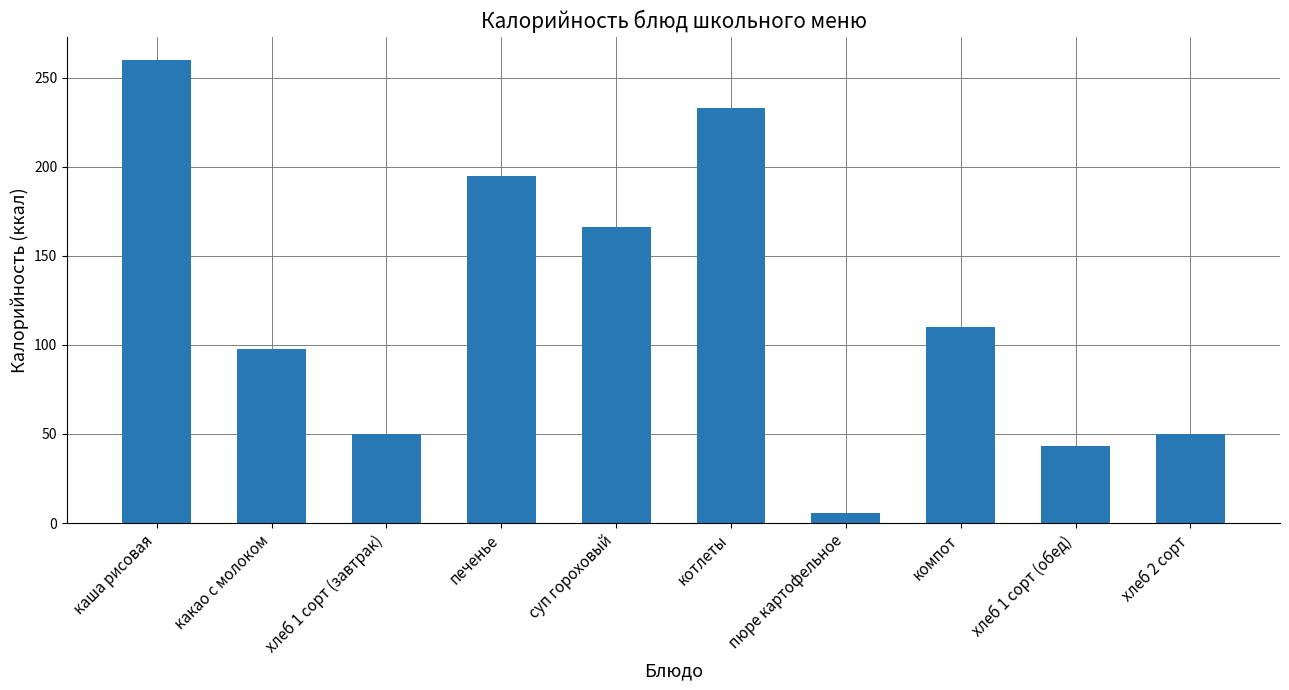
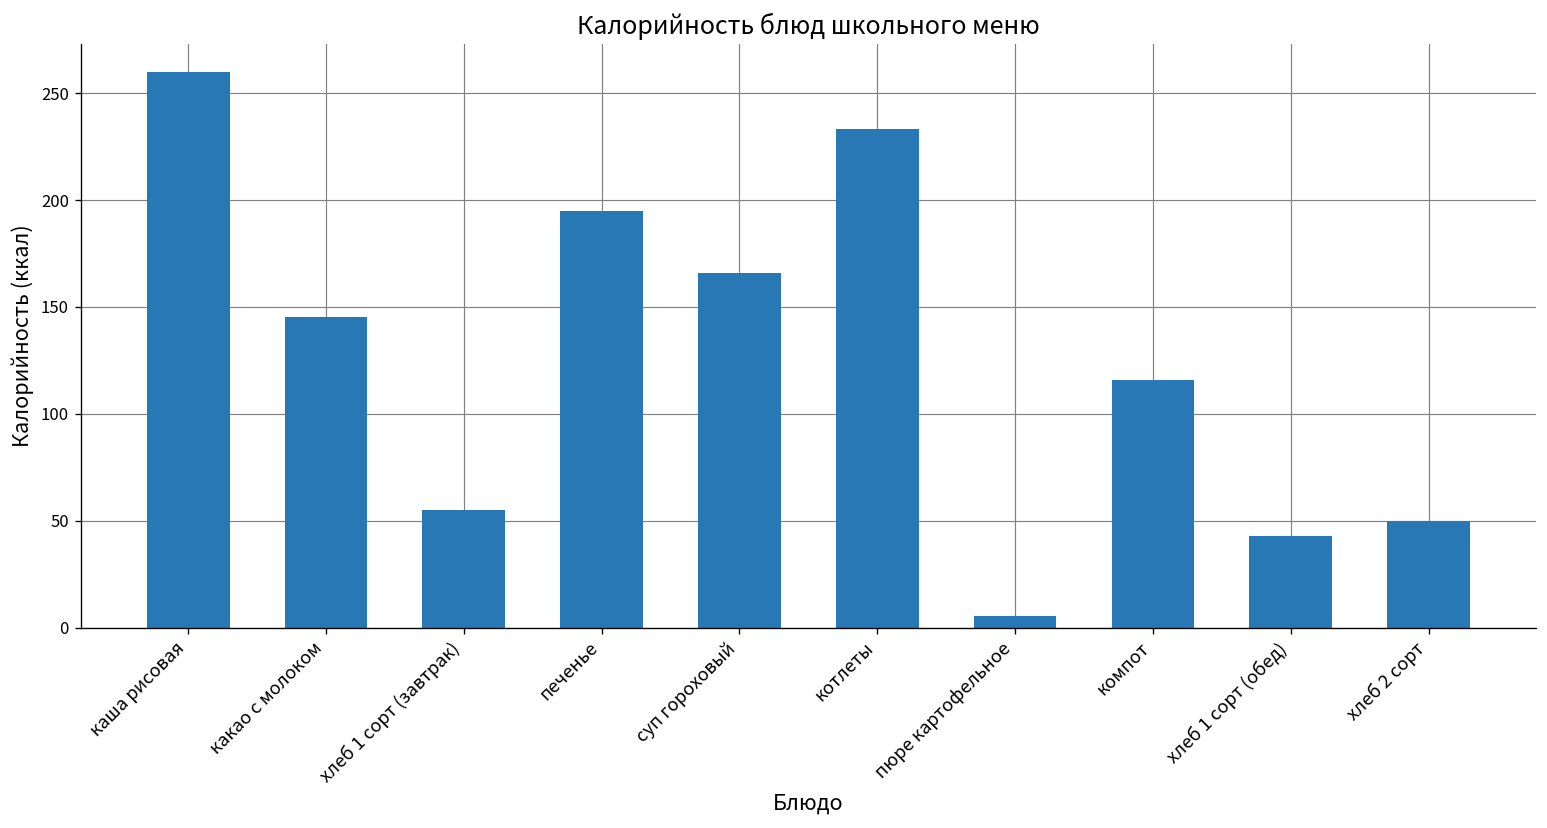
какао с молоком: 98 -> 145
хлеб 1 сорт (завтрак): 50 -> 55
компот: 110 -> 116
